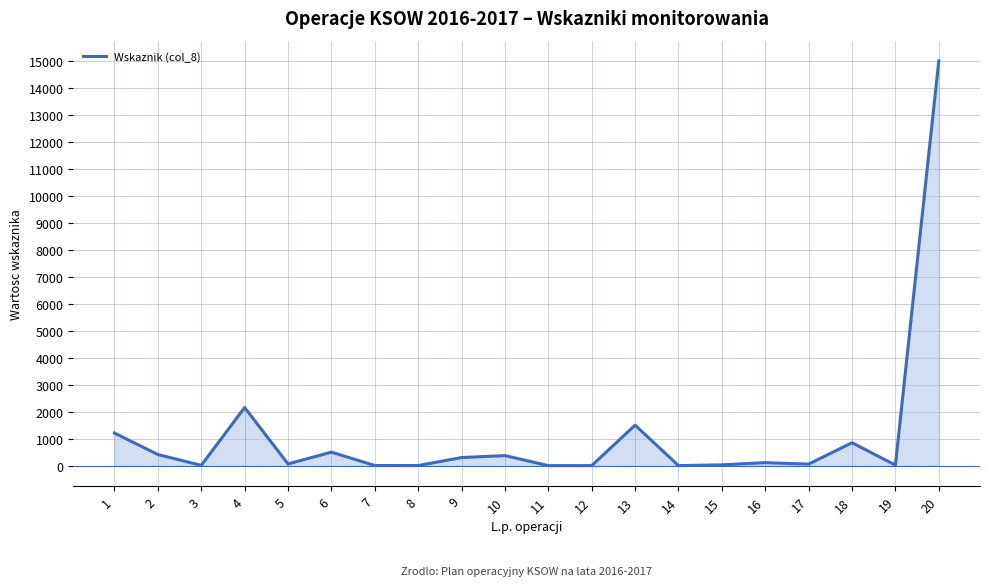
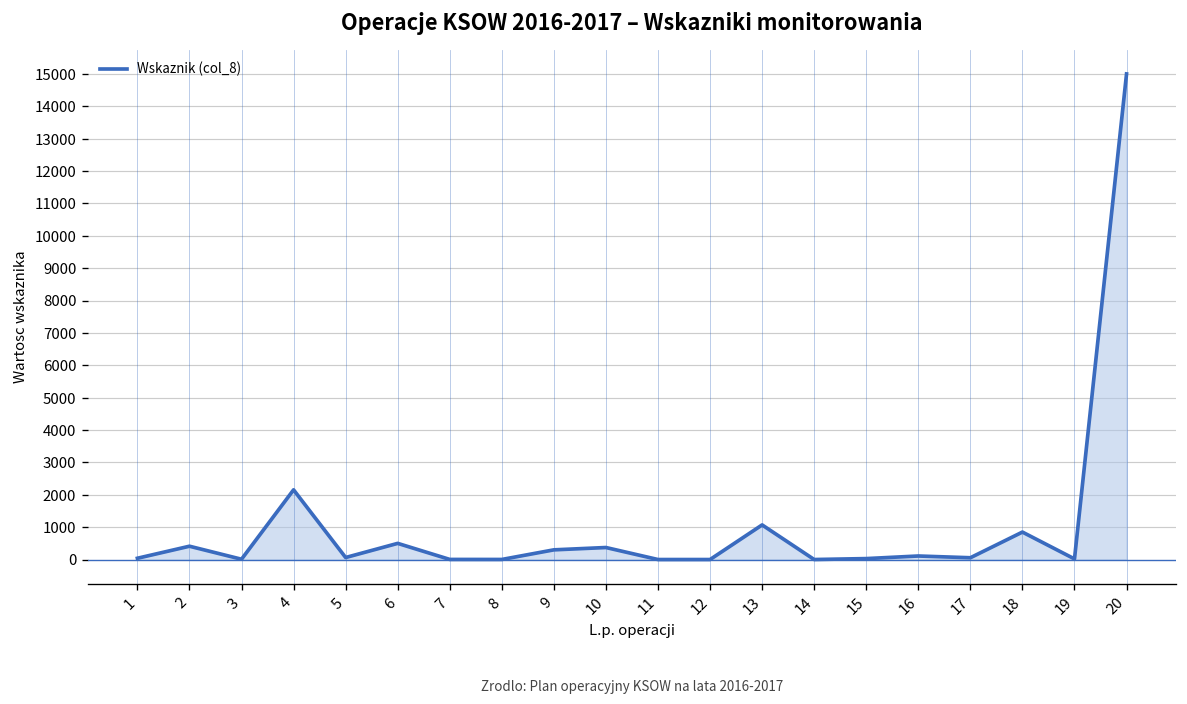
1: 1200 -> 0
13: 1500 -> 1100
